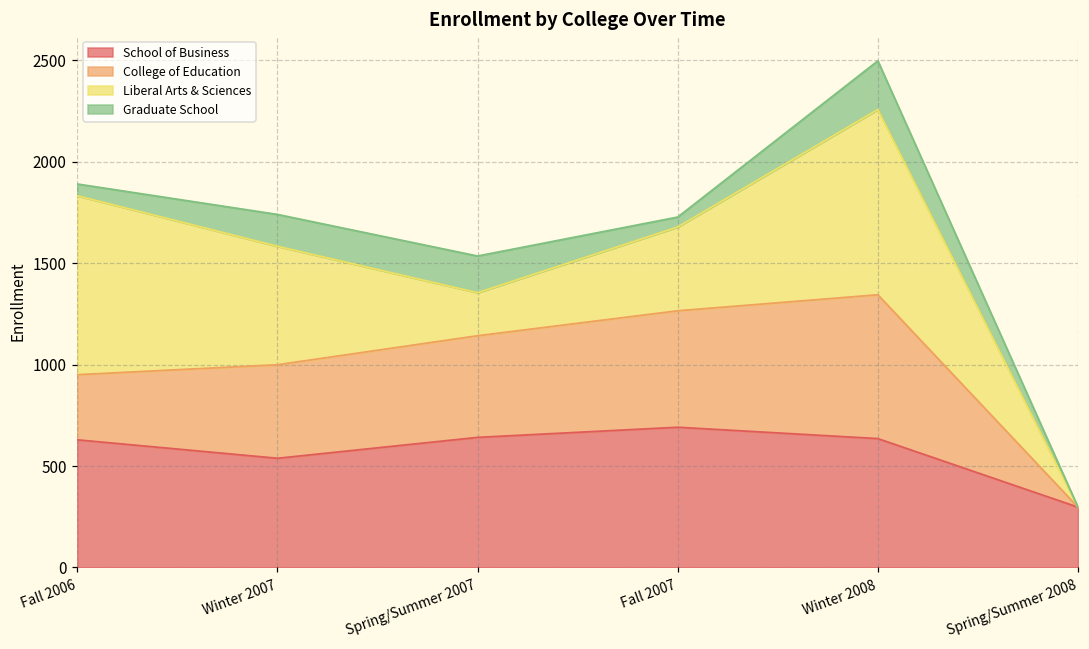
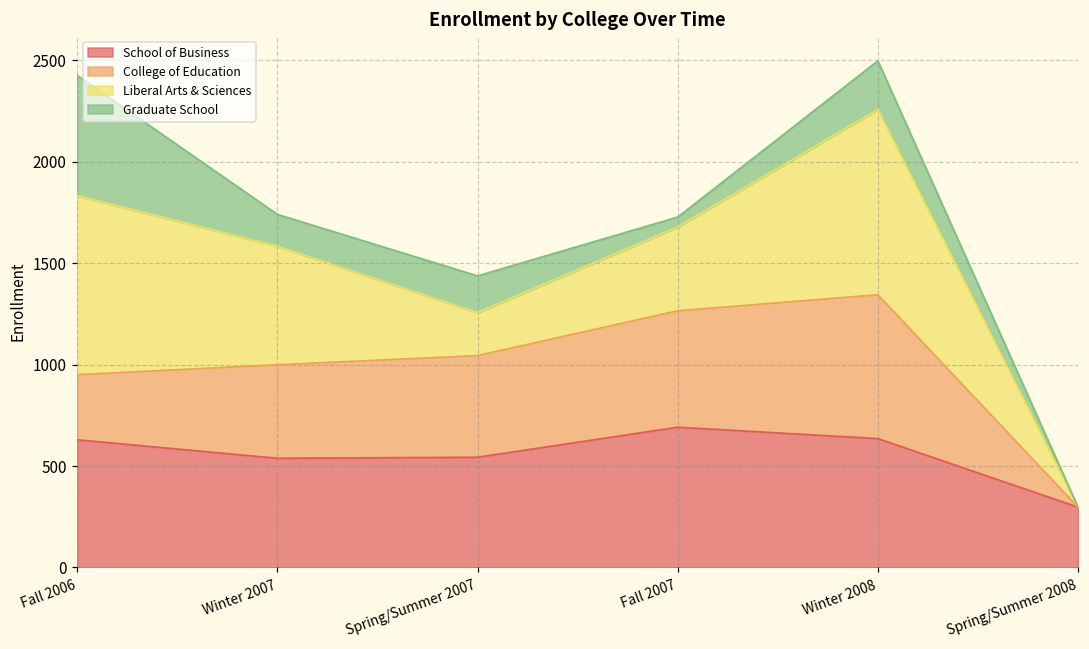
Graduate School, Fall 2006: 60 -> 590
School of Business, Spring/Summer 2007: 640 -> 540
